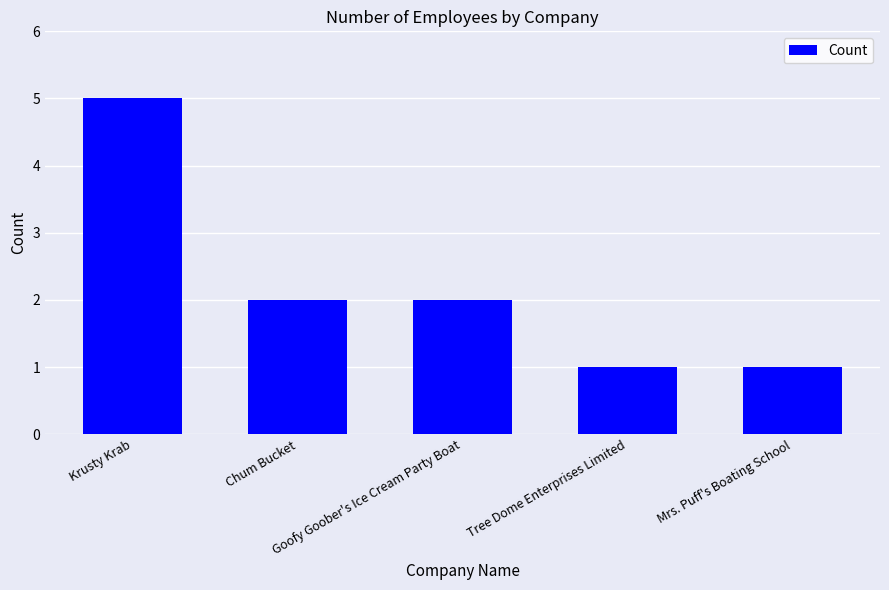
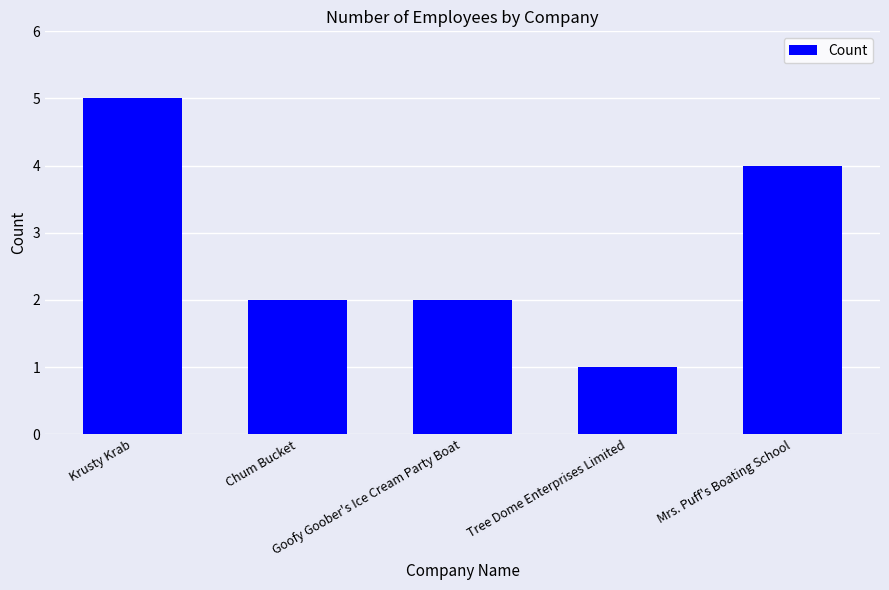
Mrs. Puff's Boating School: 1 -> 4
